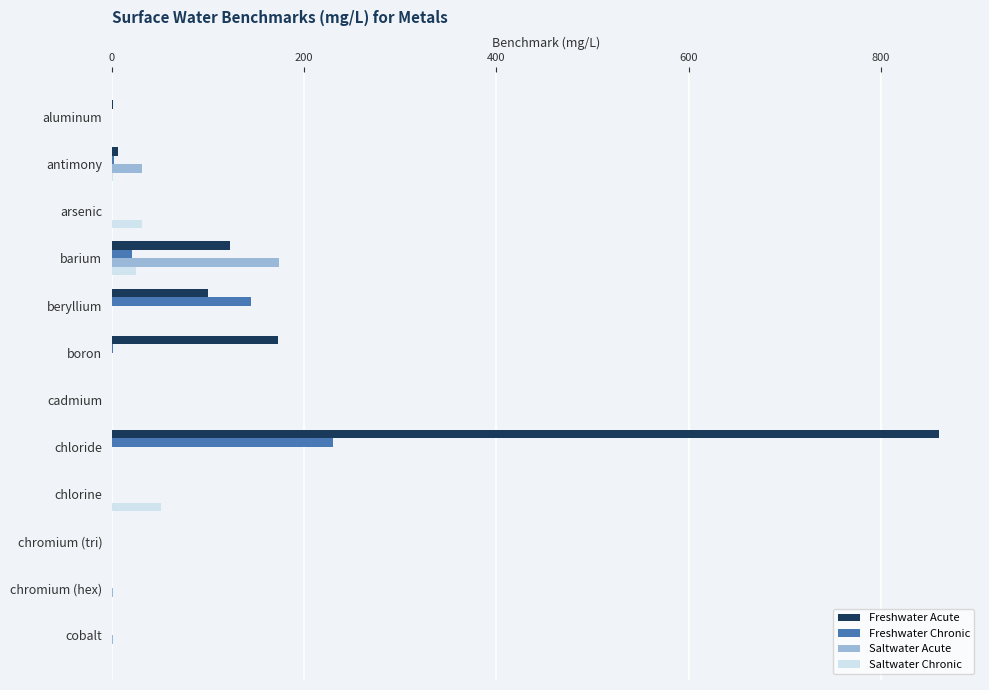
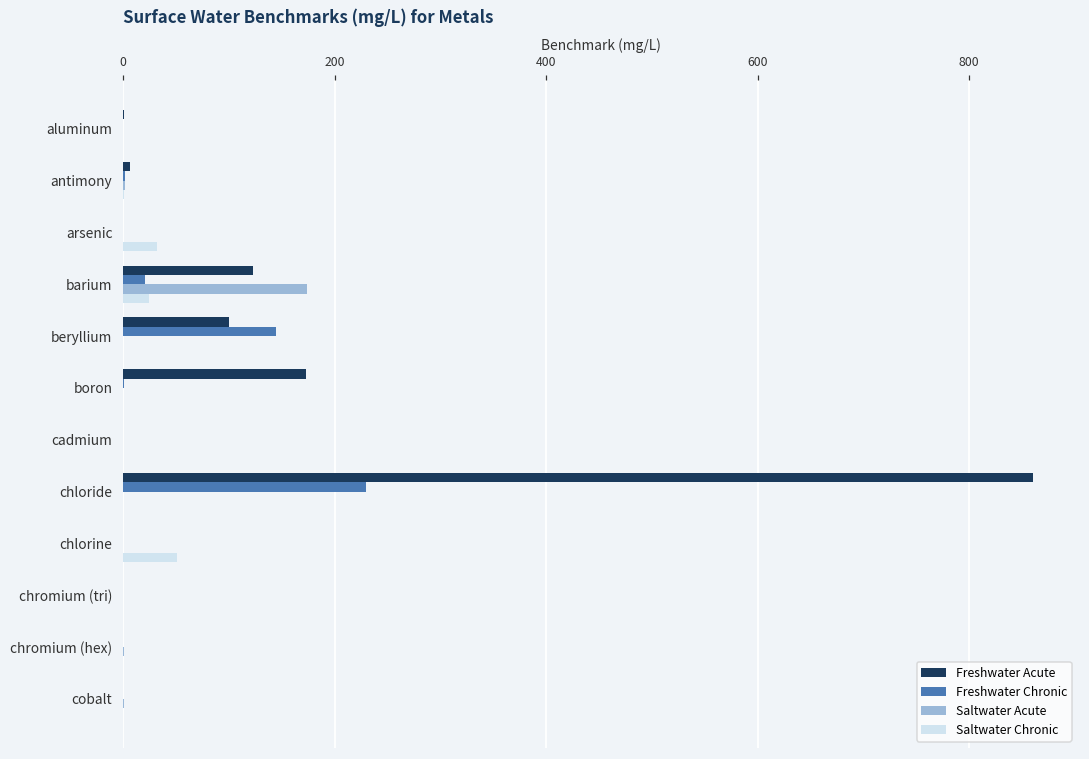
Saltwater Acute, antimony: 30 -> 0
